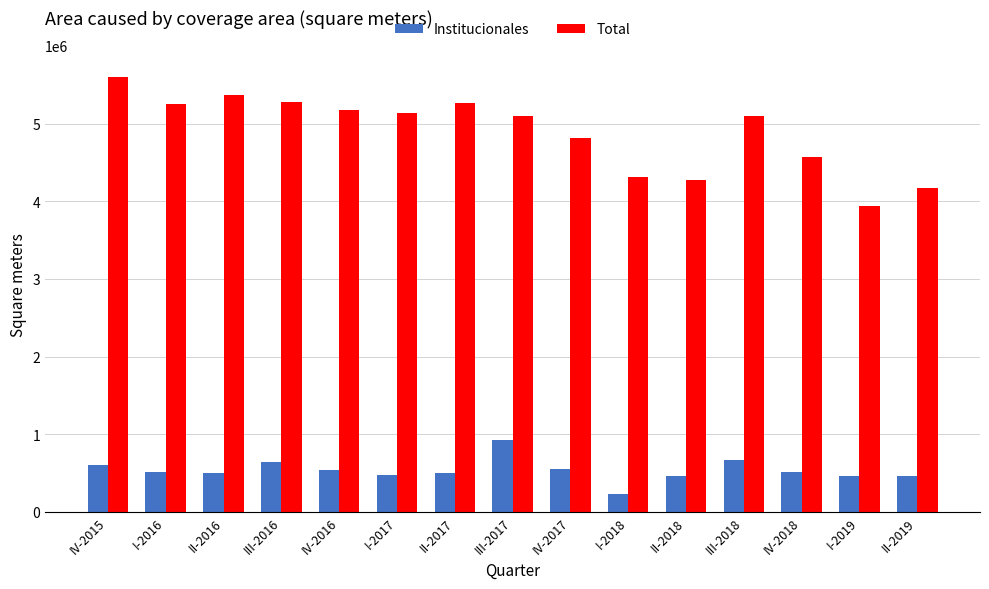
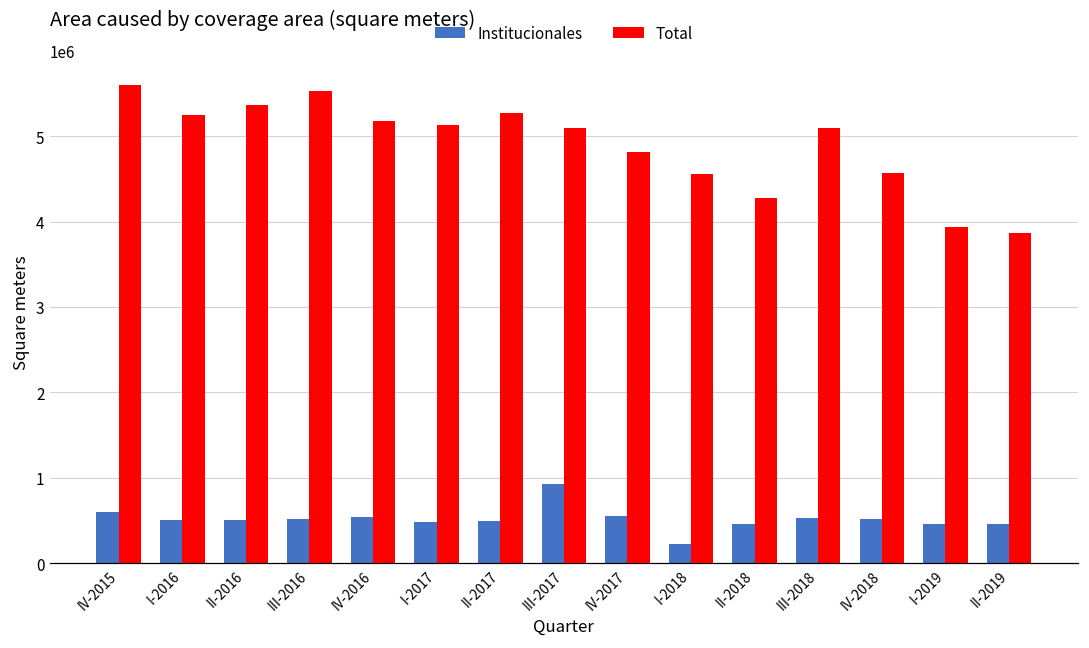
Institucionales, III-2016: 600000 -> 500000
Total, III-2016: 5300000 -> 5500000
Total, I-2018: 4300000 -> 4600000
Institucionales, III-2018: 700000 -> 500000
Total, II-2019: 4200000 -> 3900000
